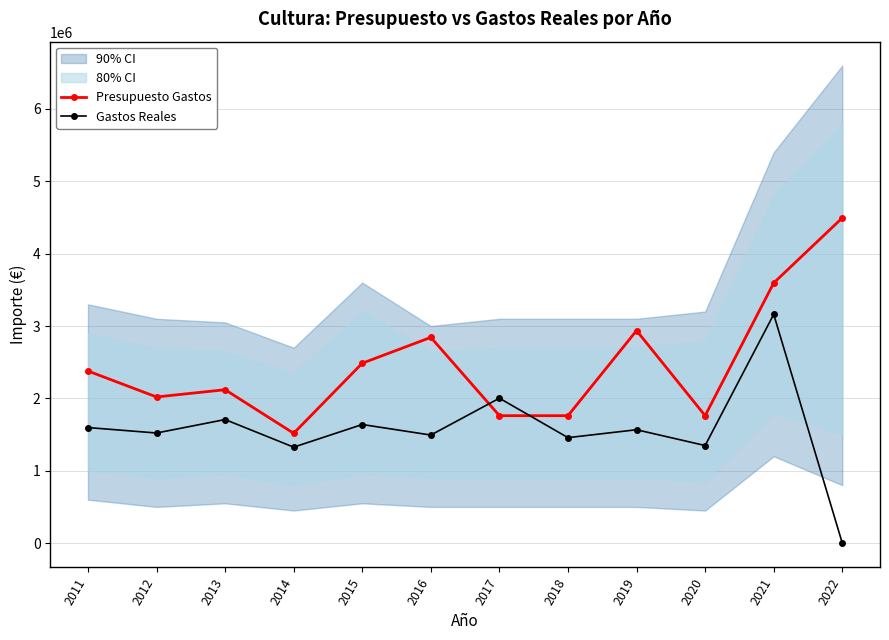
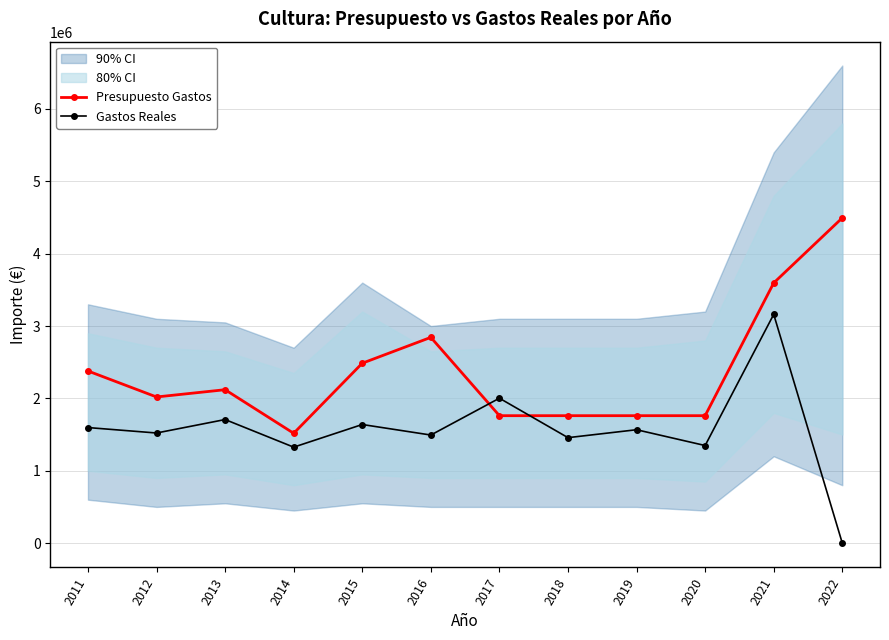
Presupuesto Gastos, 2019: 2900000 -> 1800000
